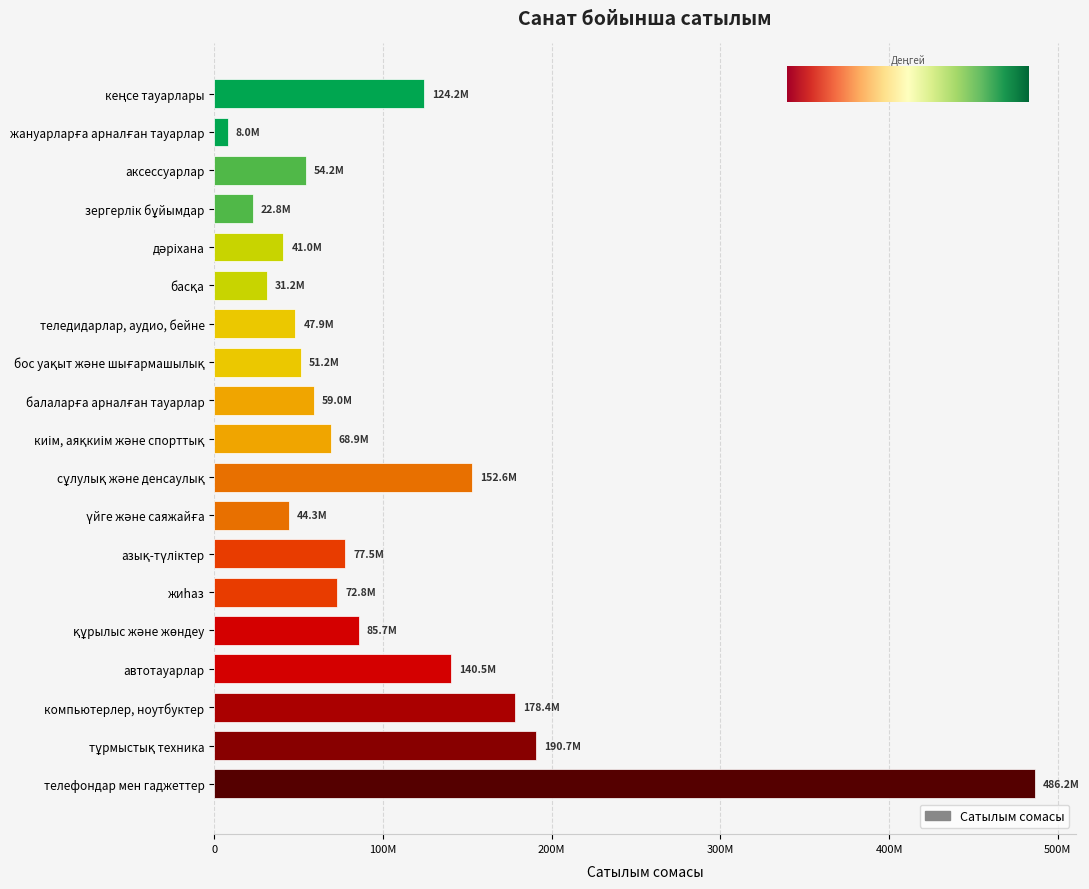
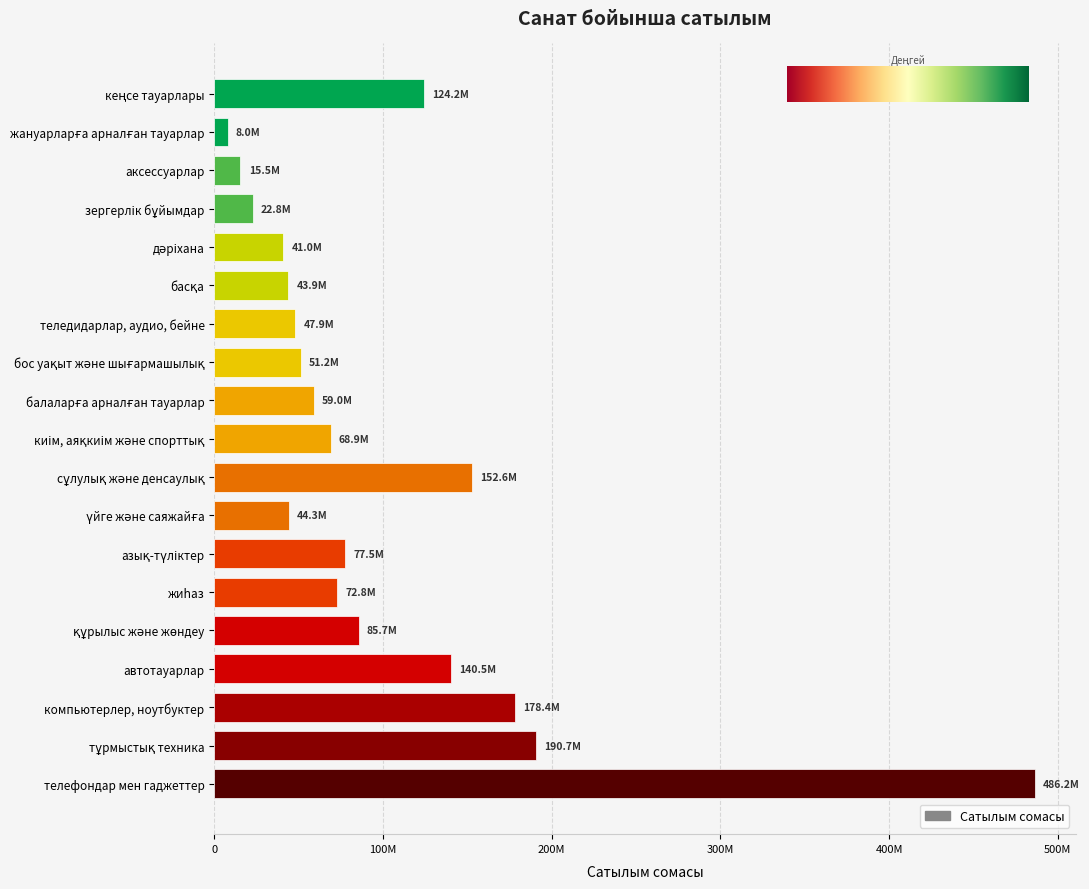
аксессуарлар: 54.2M -> 15.5M
басқа: 31.2M -> 43.9M
